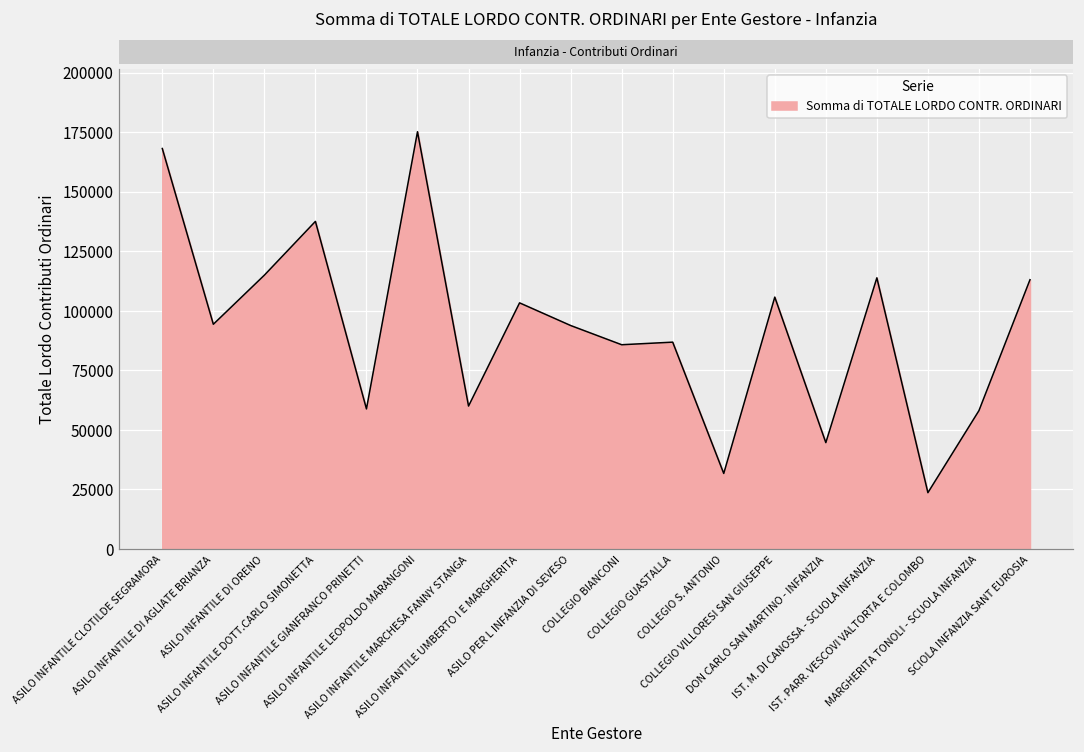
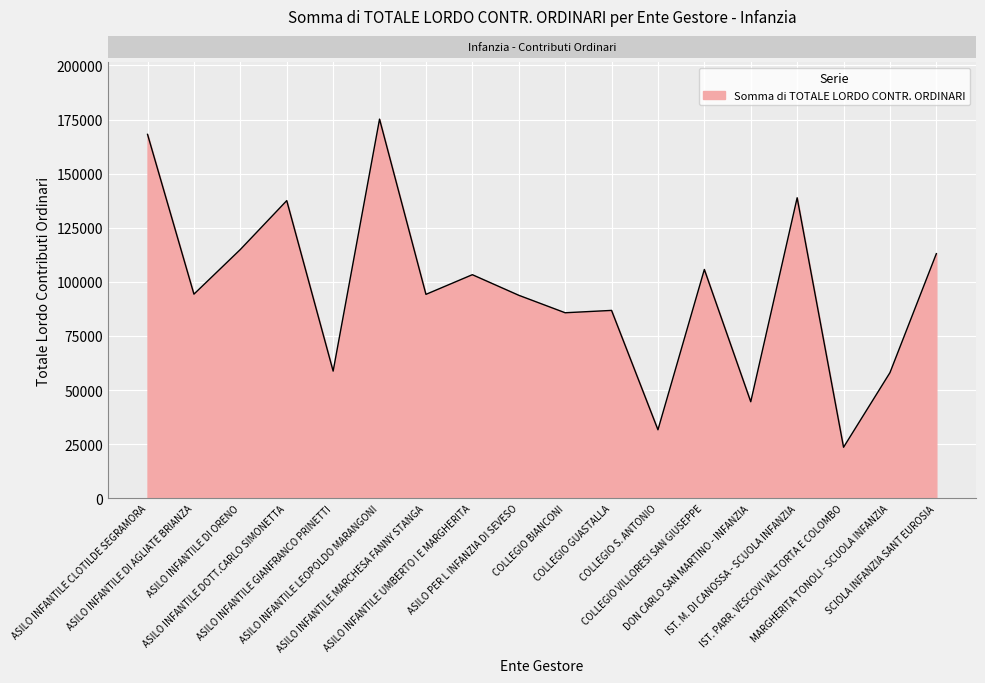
ASILO INFANTILE MARCHESA FANNY STANGA: 60000 -> 94000
IST. M. DI CANOSSA - SCUOLA INFANZIA: 114000 -> 139000
